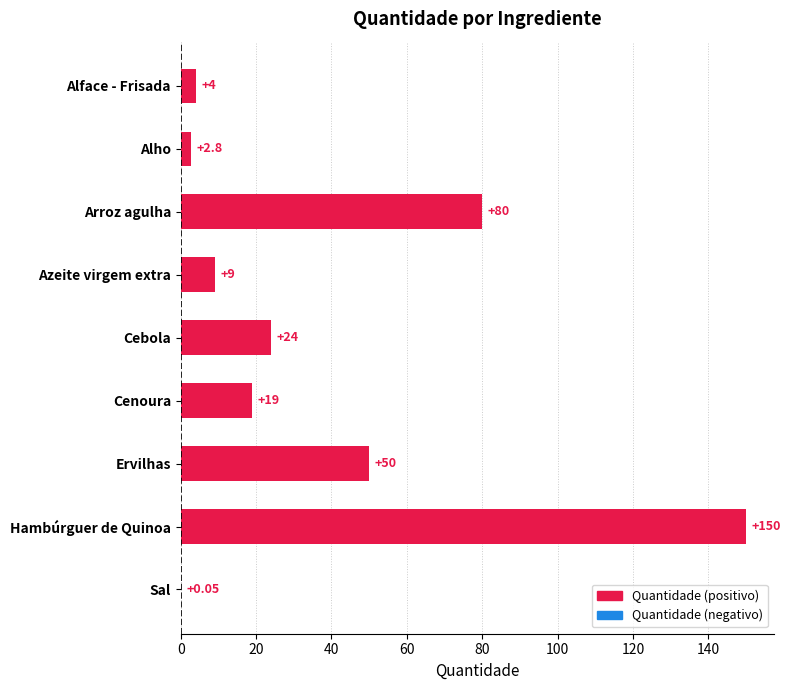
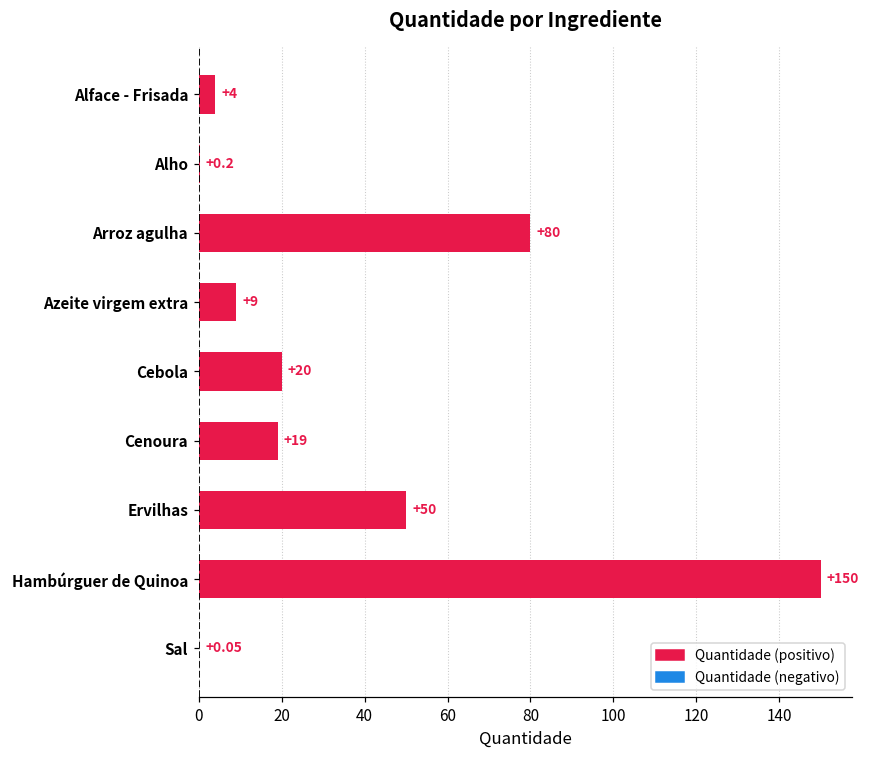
Alho: +2.8 -> +0.2
Cebola: +24 -> +20
